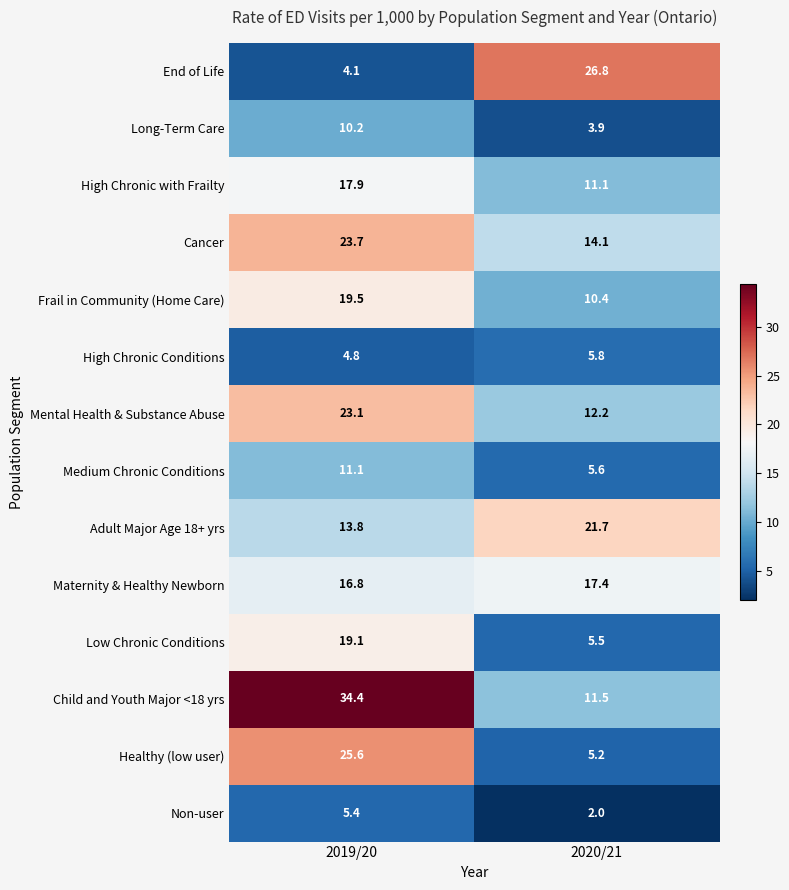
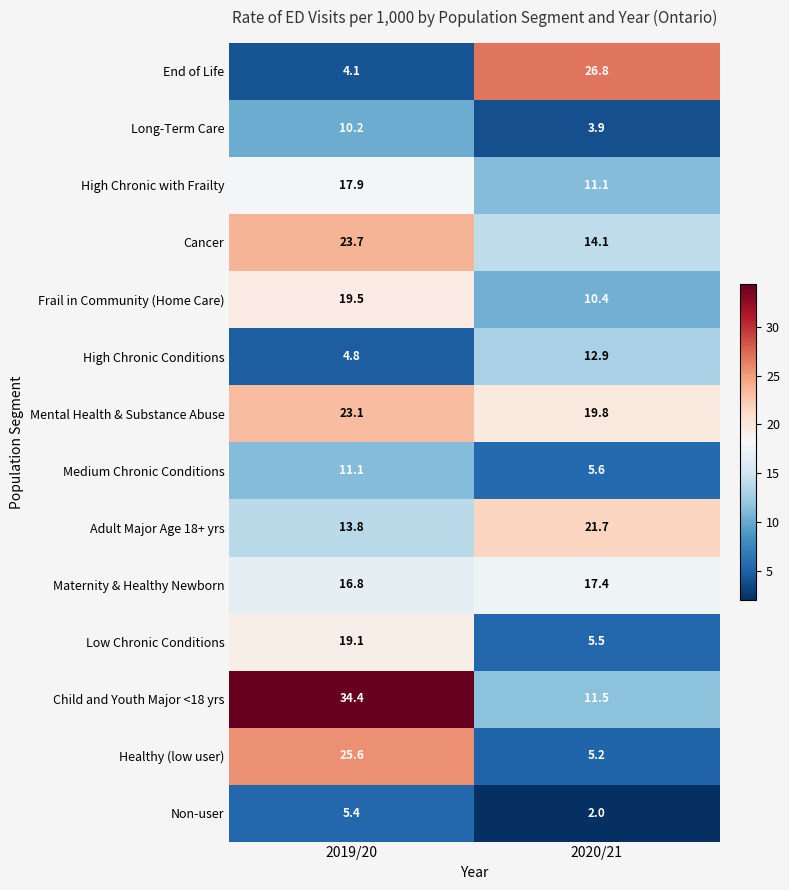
High Chronic Conditions, 2020/21: 5.8 -> 12.9
Mental Health & Substance Abuse, 2020/21: 12.2 -> 19.8
